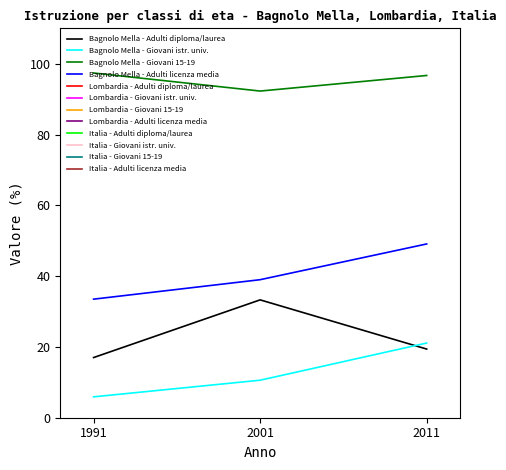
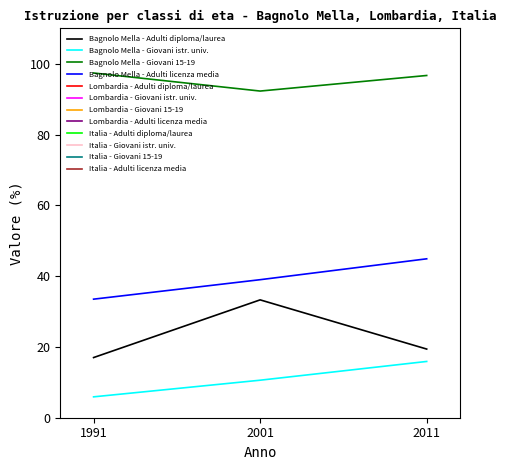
Bagnolo Mella - Giovani istr. univ., 2011: 21 -> 16
Bagnolo Mella - Adulti licenza media, 2011: 49 -> 45
